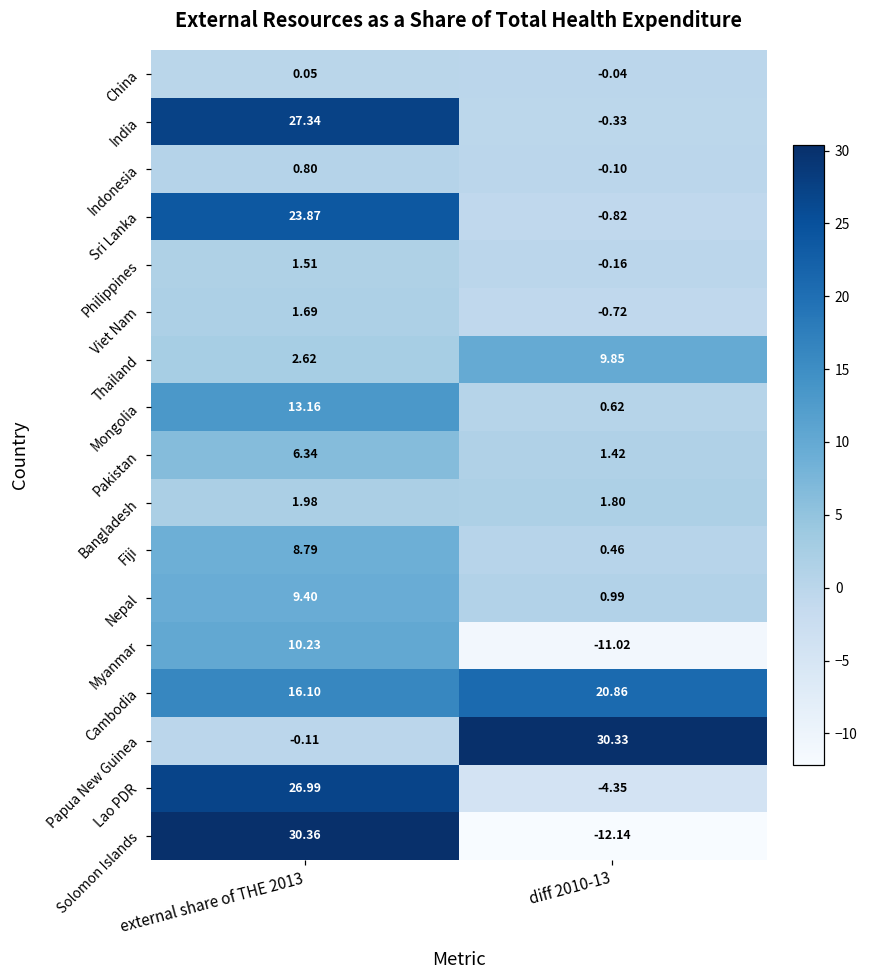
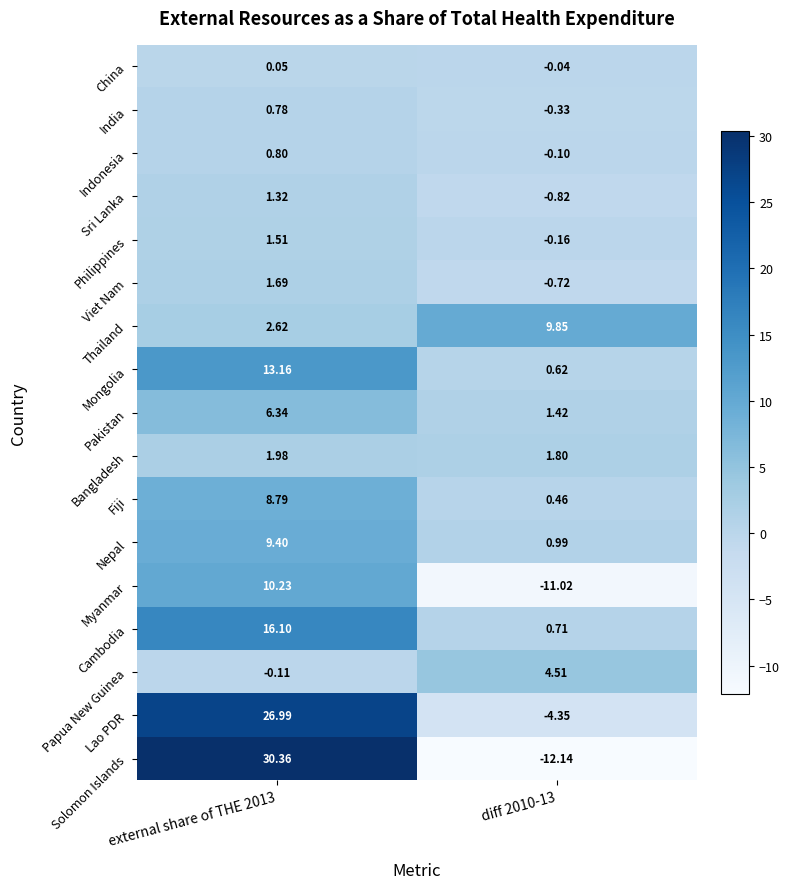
India, external share of THE 2013: 27.34 -> 0.78
Sri Lanka, external share of THE 2013: 23.87 -> 1.32
Cambodia, diff 2010-13: 20.86 -> 0.71
Papua New Guinea, diff 2010-13: 30.33 -> 4.51
